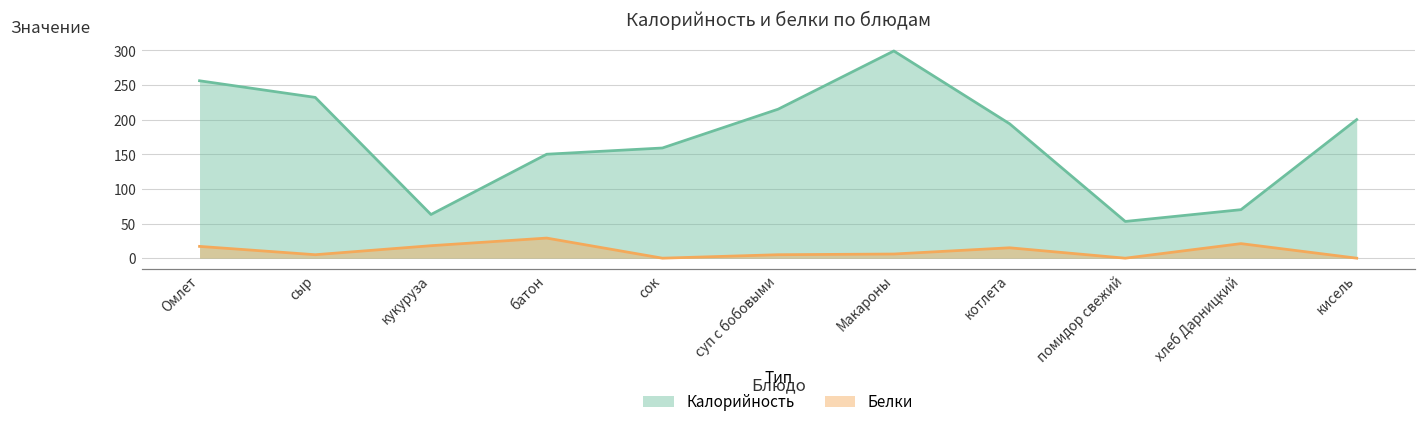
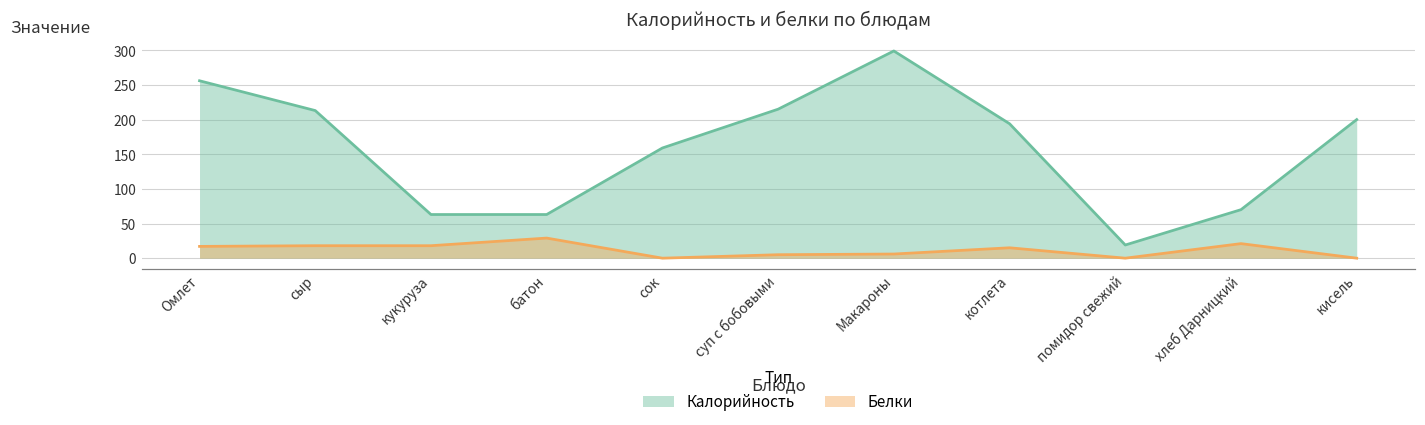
Калорийность, сыр: 230 -> 210
Белки, сыр: 10 -> 20
Калорийность, батон: 150 -> 60
Калорийность, помидор свежий: 50 -> 20
